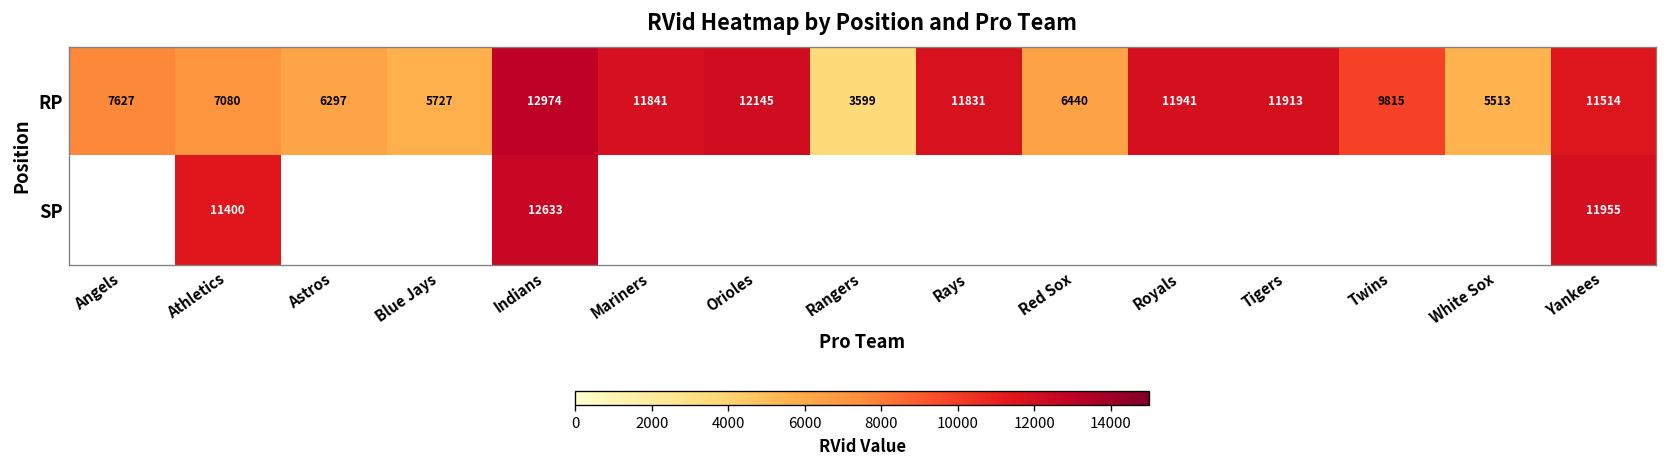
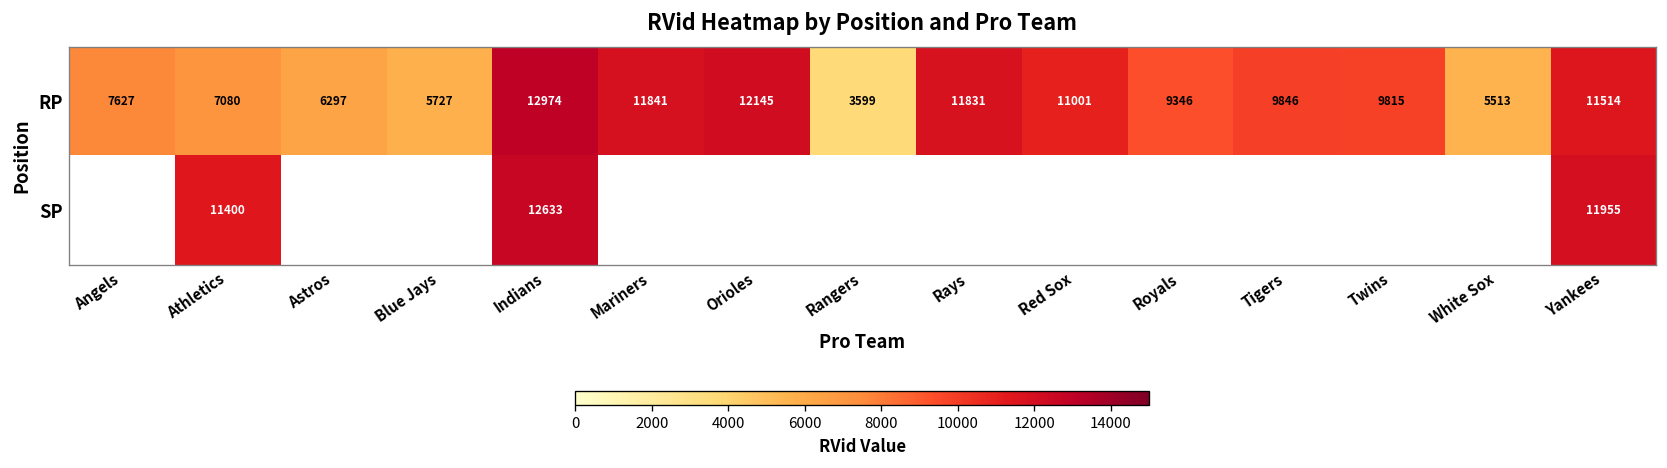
RP, Red Sox: 6440 -> 11001
RP, Royals: 11941 -> 9346
RP, Tigers: 11913 -> 9846
